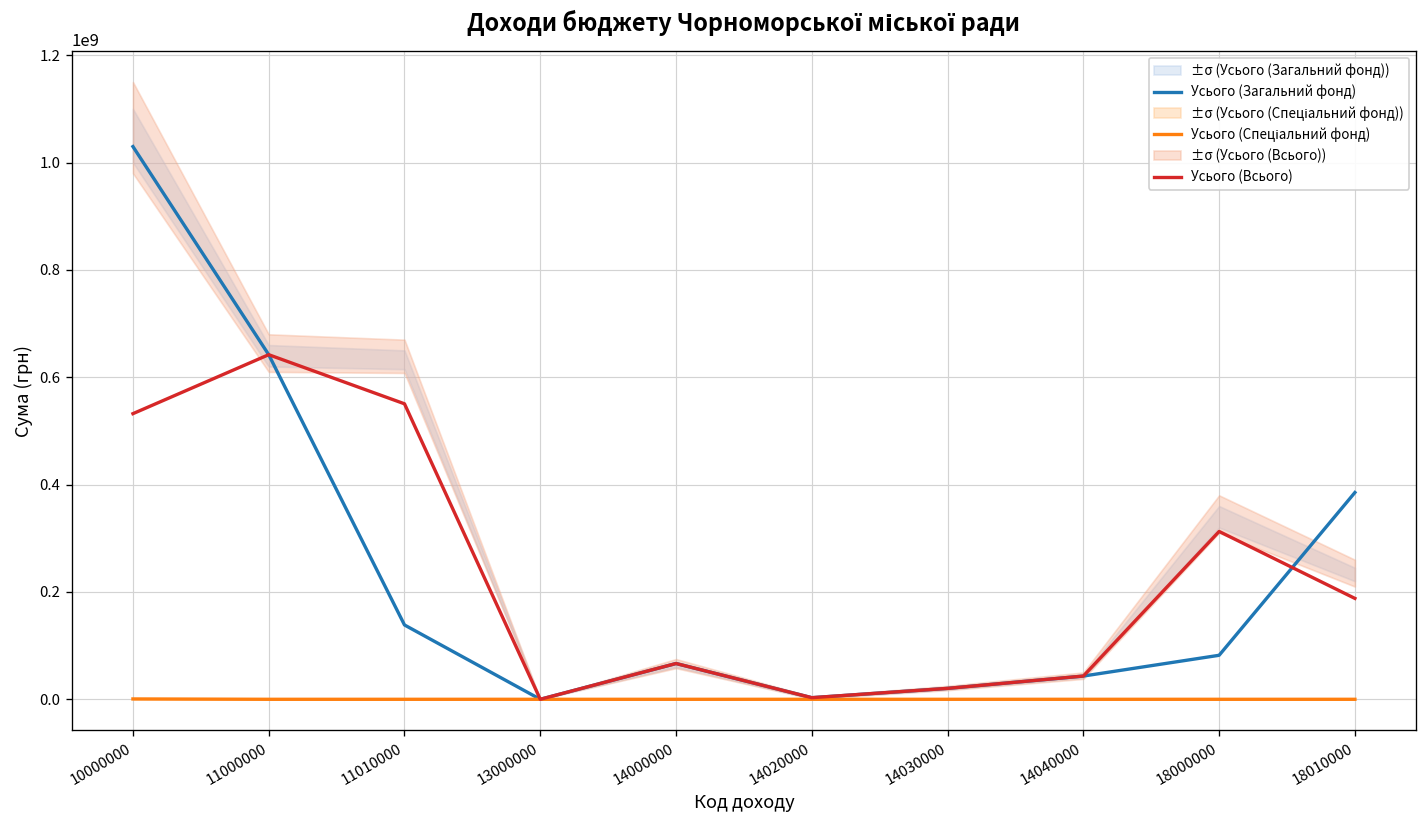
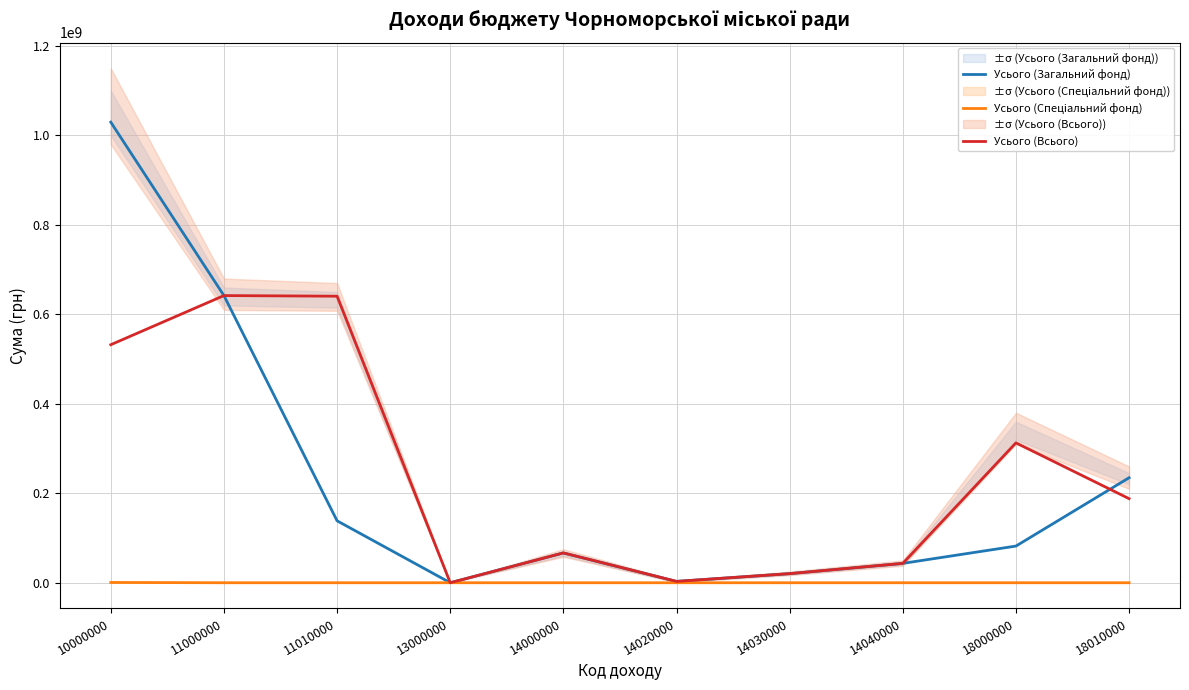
Усього (Всього), 11010000: 550000000 -> 640000000
Усього (Загальний фонд), 18010000: 390000000 -> 230000000
